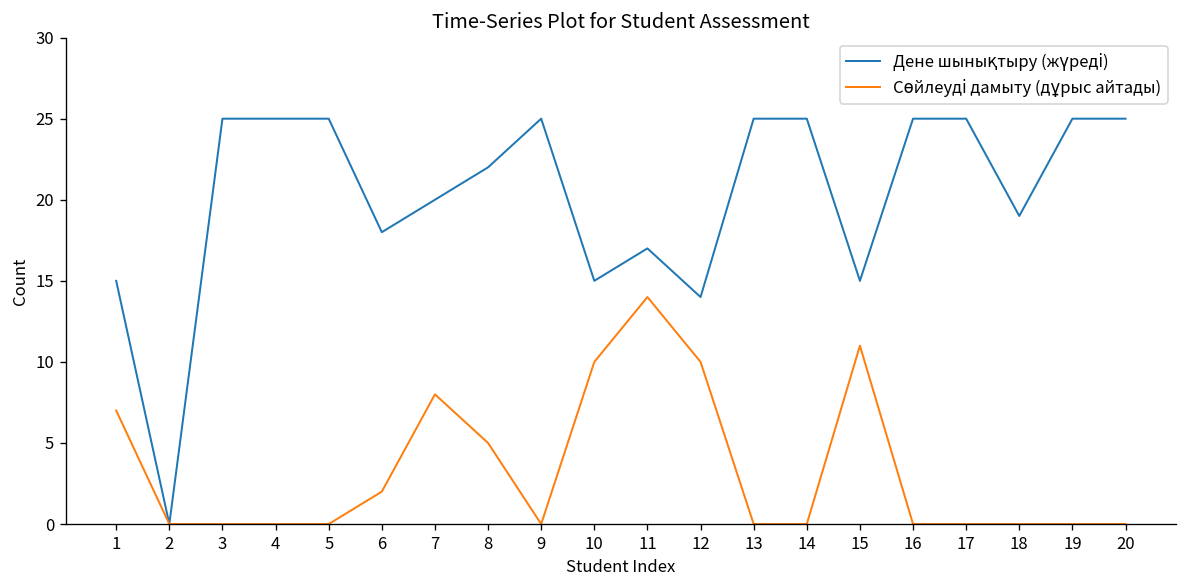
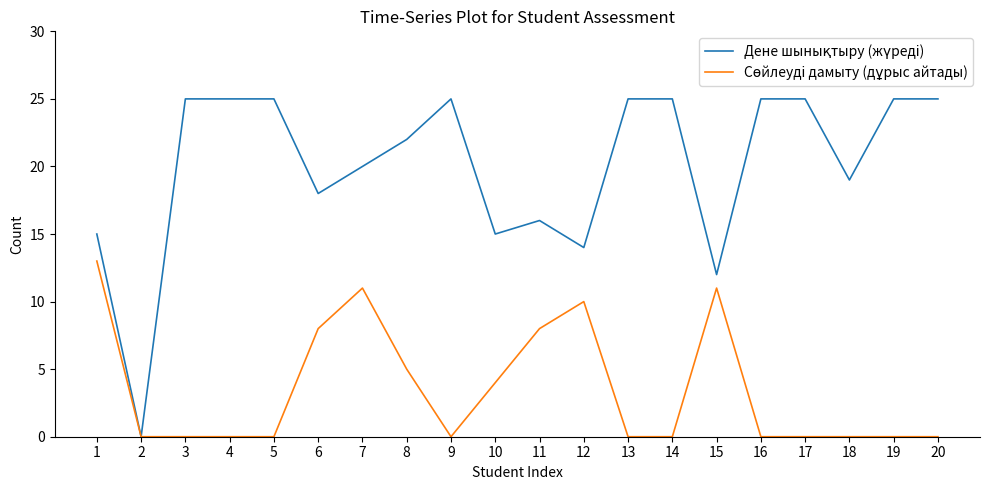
Сөйлеуді дамыту (дұрыс айтады), 1: 7 -> 13
Сөйлеуді дамыту (дұрыс айтады), 6: 2 -> 8
Сөйлеуді дамыту (дұрыс айтады), 7: 8 -> 11
Сөйлеуді дамыту (дұрыс айтады), 10: 10 -> 4
Дене шынықтыру (жүреді), 11: 17 -> 16
Сөйлеуді дамыту (дұрыс айтады), 11: 14 -> 8
Дене шынықтыру (жүреді), 15: 15 -> 12
